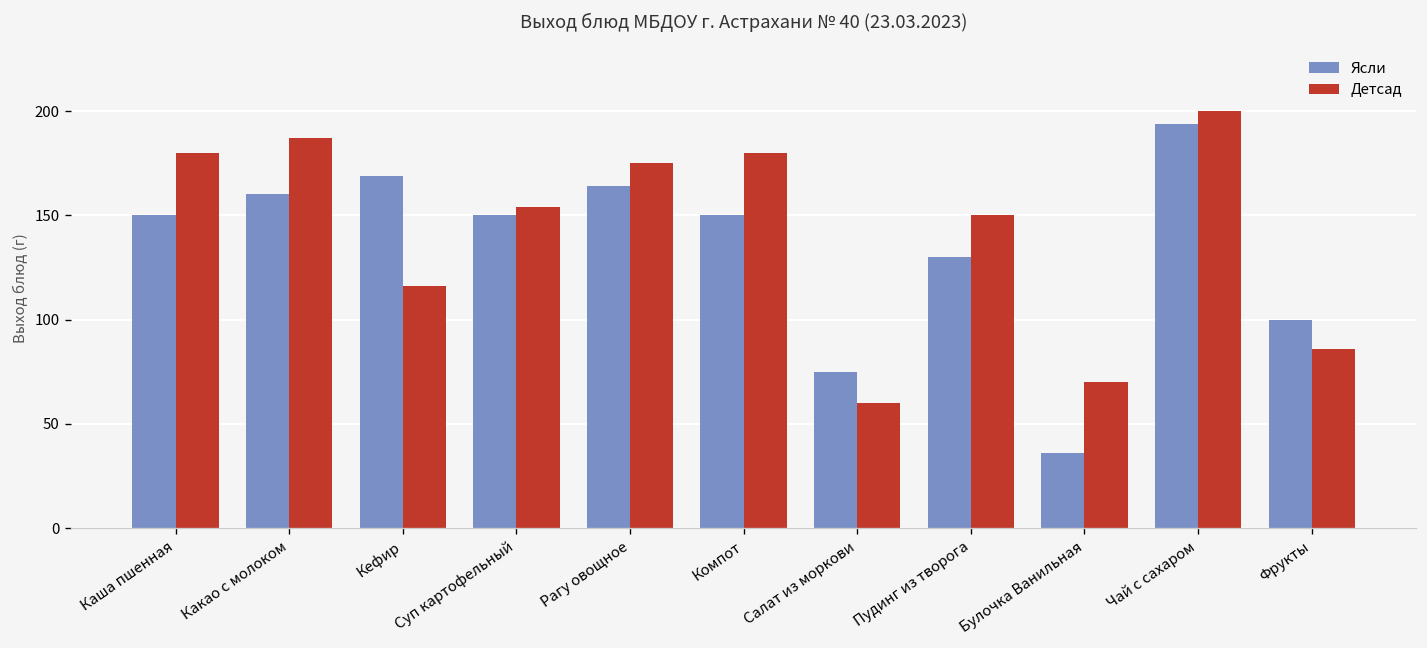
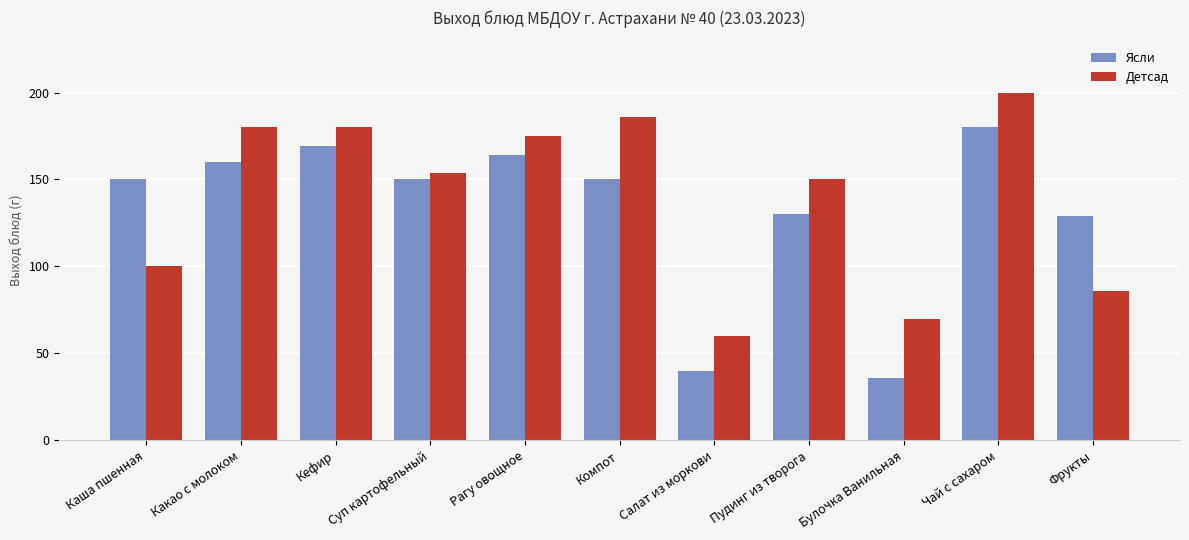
Детсад, Каша пшенная: 180 -> 100
Детсад, Какао с молоком: 187 -> 180
Детсад, Кефир: 116 -> 180
Детсад, Компот: 180 -> 186
Ясли, Салат из моркови: 75 -> 40
Ясли, Чай с сахаром: 194 -> 180
Ясли, Фрукты: 100 -> 129
